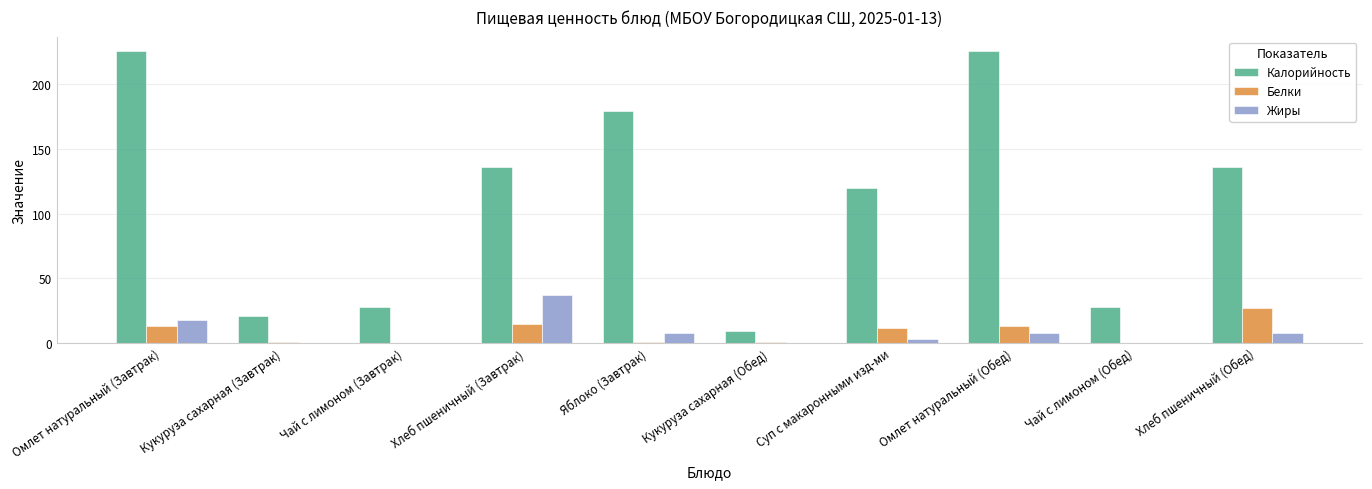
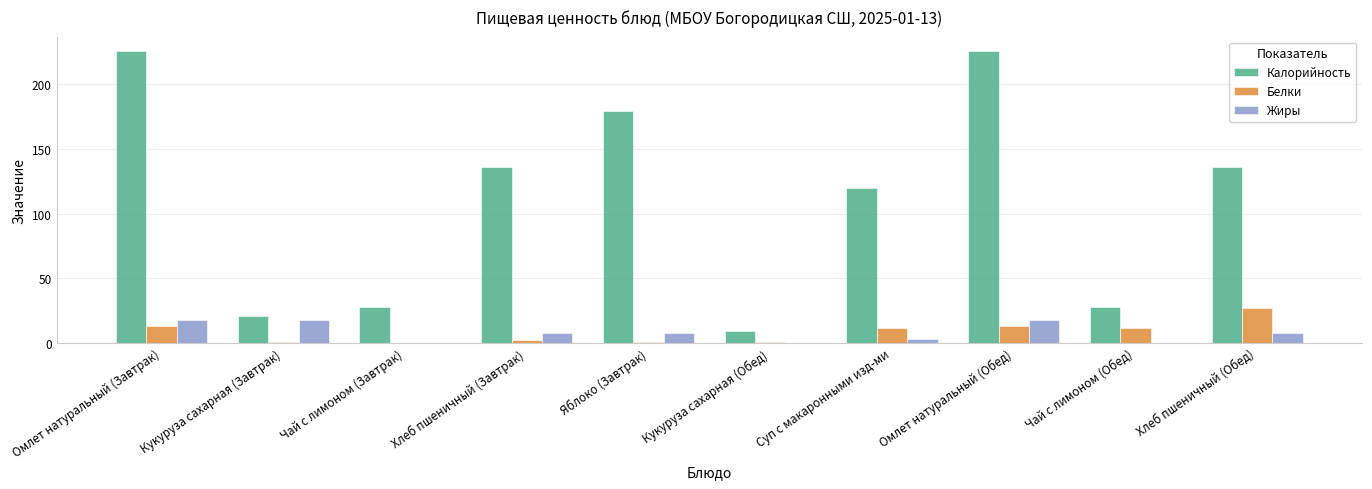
Жиры, Кукуруза сахарная (Завтрак): 0 -> 18
Белки, Хлеб пшеничный (Завтрак): 15 -> 2
Жиры, Хлеб пшеничный (Завтрак): 37 -> 8
Жиры, Омлет натуральный (Обед): 8 -> 18
Белки, Чай с лимоном (Обед): 0 -> 11
